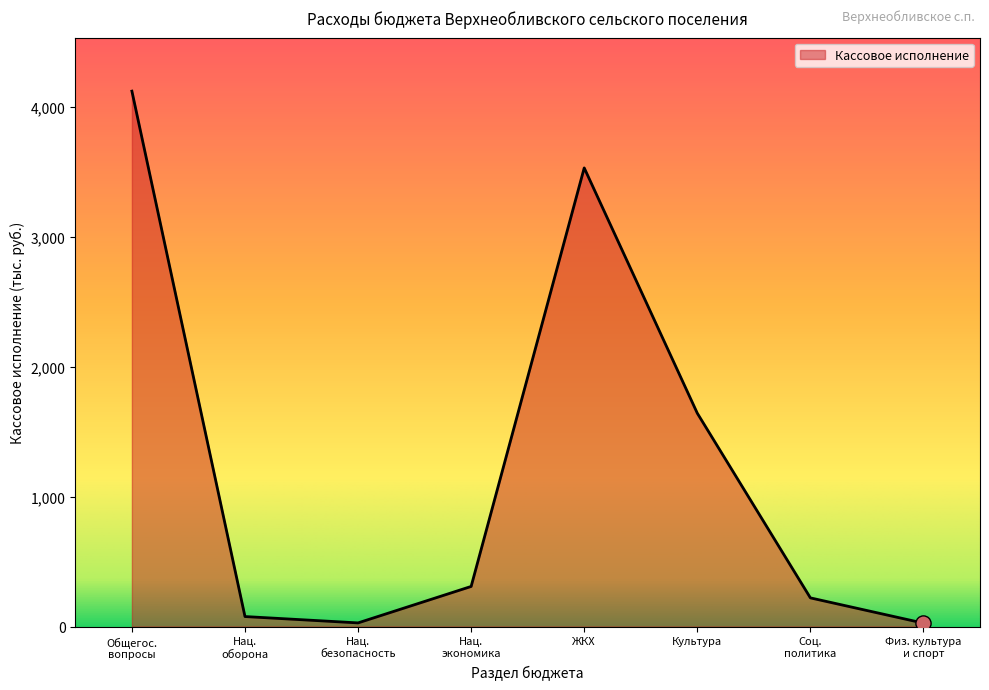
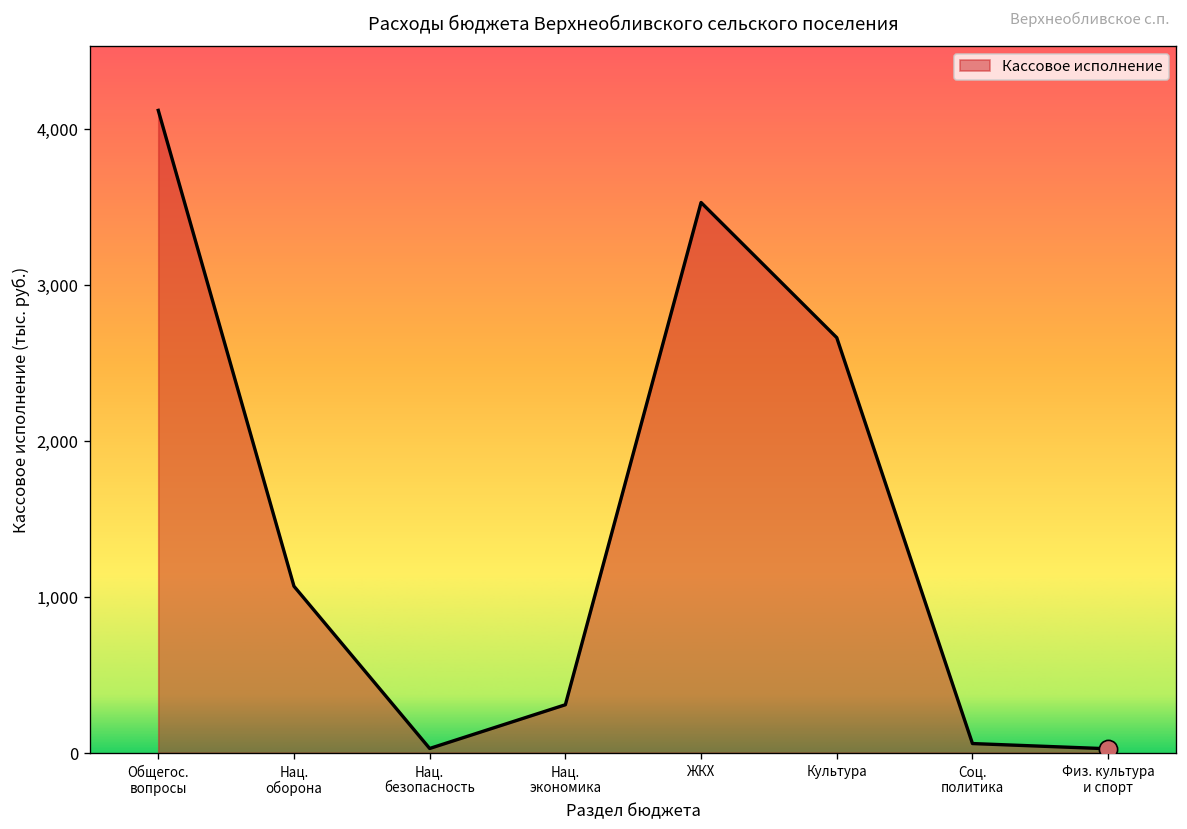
Кассовое исполнение, Нац. оборона: 80 -> 1,070
Кассовое исполнение, Культура: 1,640 -> 2,660
Кассовое исполнение, Соц. политика: 220 -> 60
